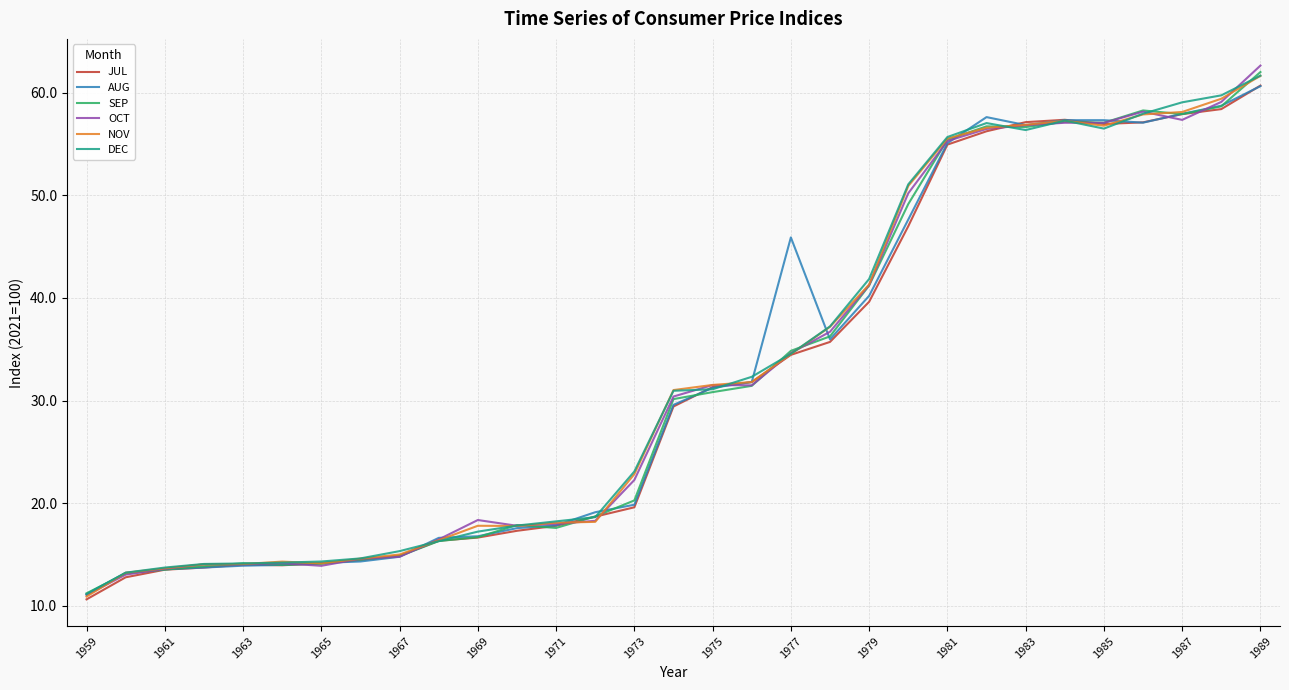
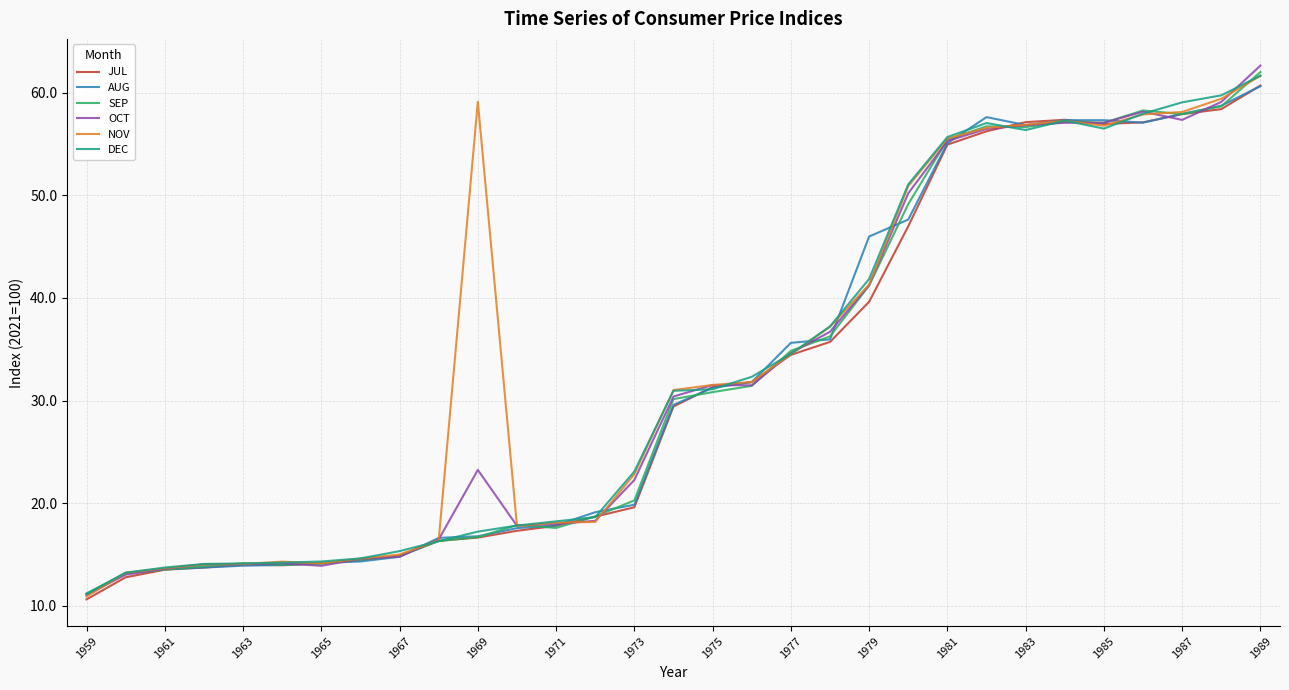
OCT, 1969: 18.4 -> 23.3
NOV, 1969: 17.8 -> 59.1
AUG, 1977: 45.9 -> 35.6
AUG, 1979: 40.2 -> 46.0
